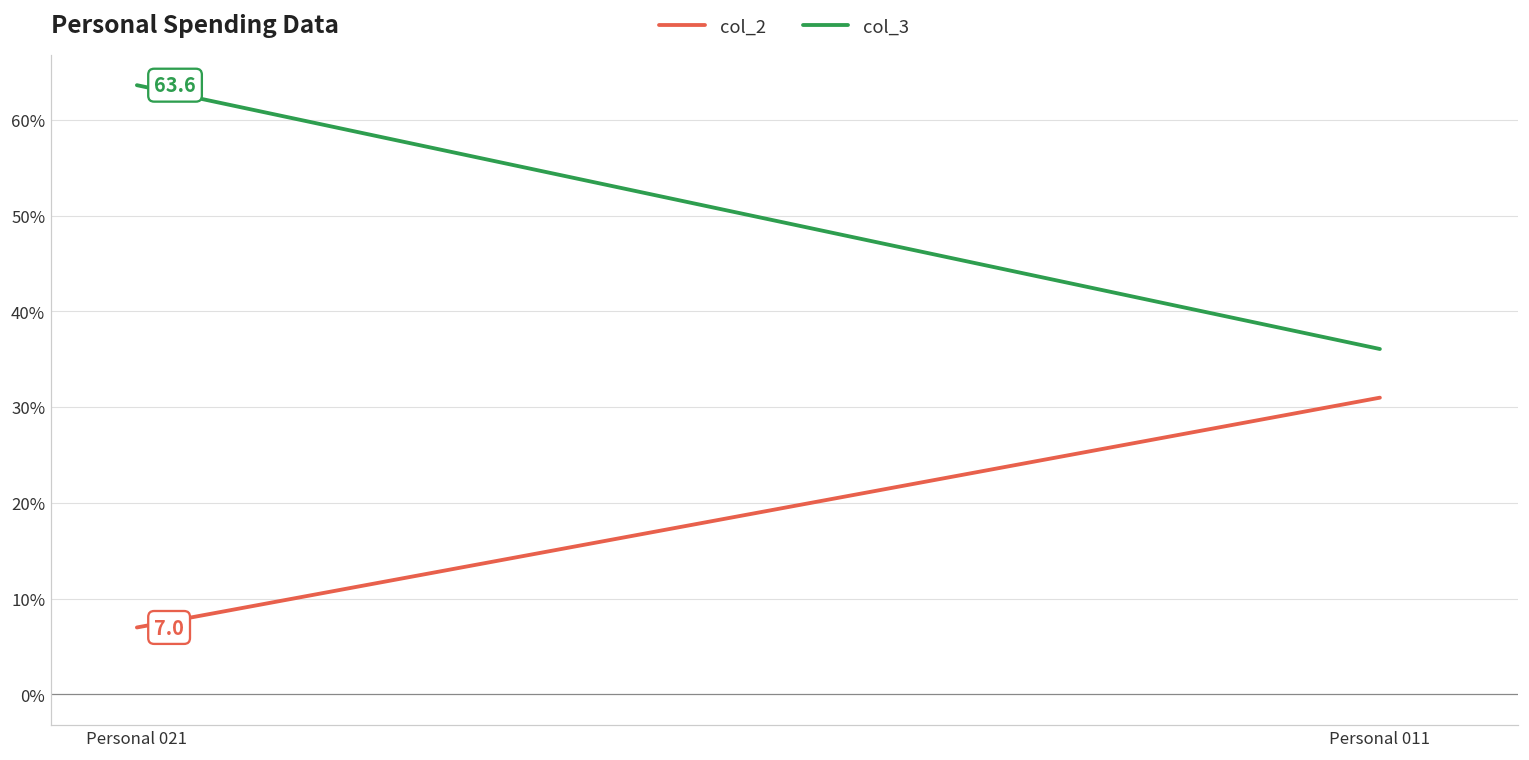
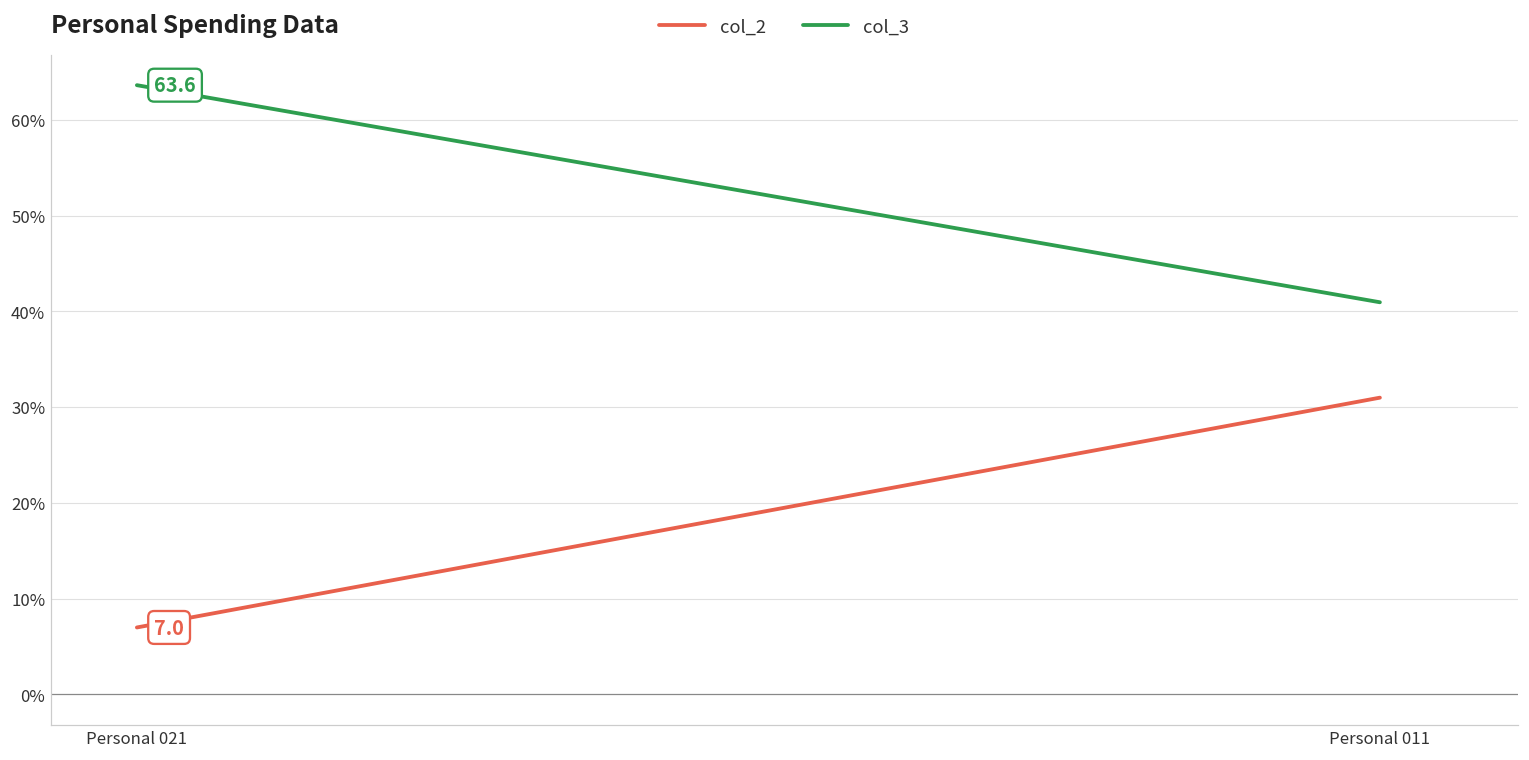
col_3, Personal 011: 36% -> 41%
